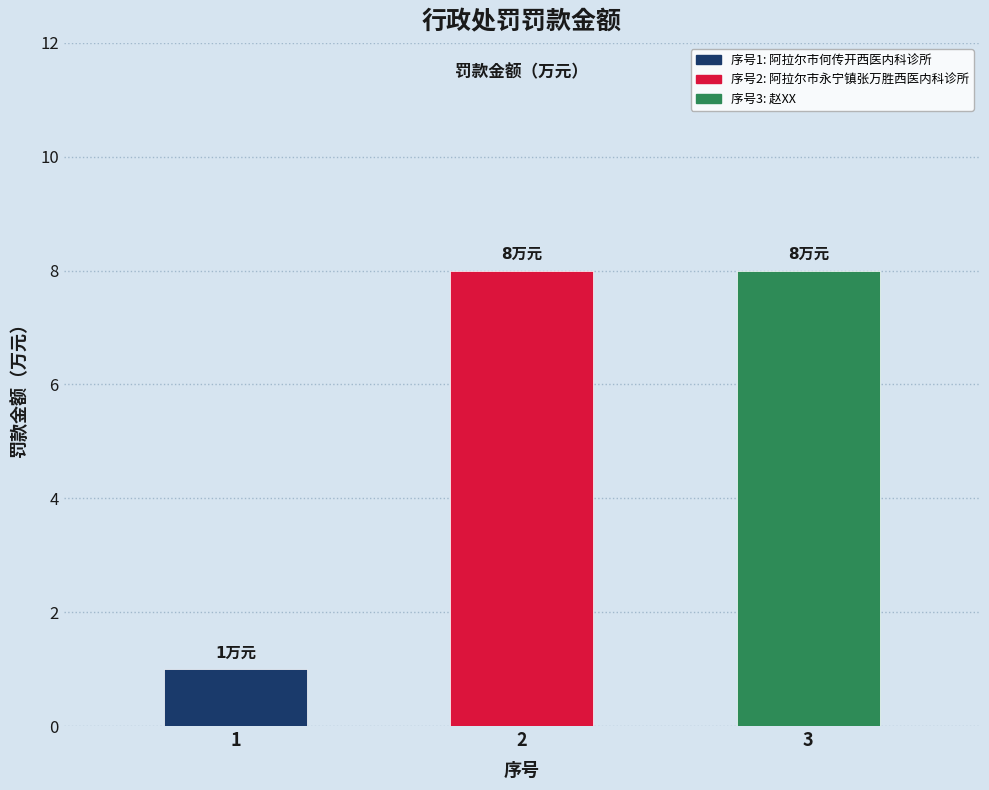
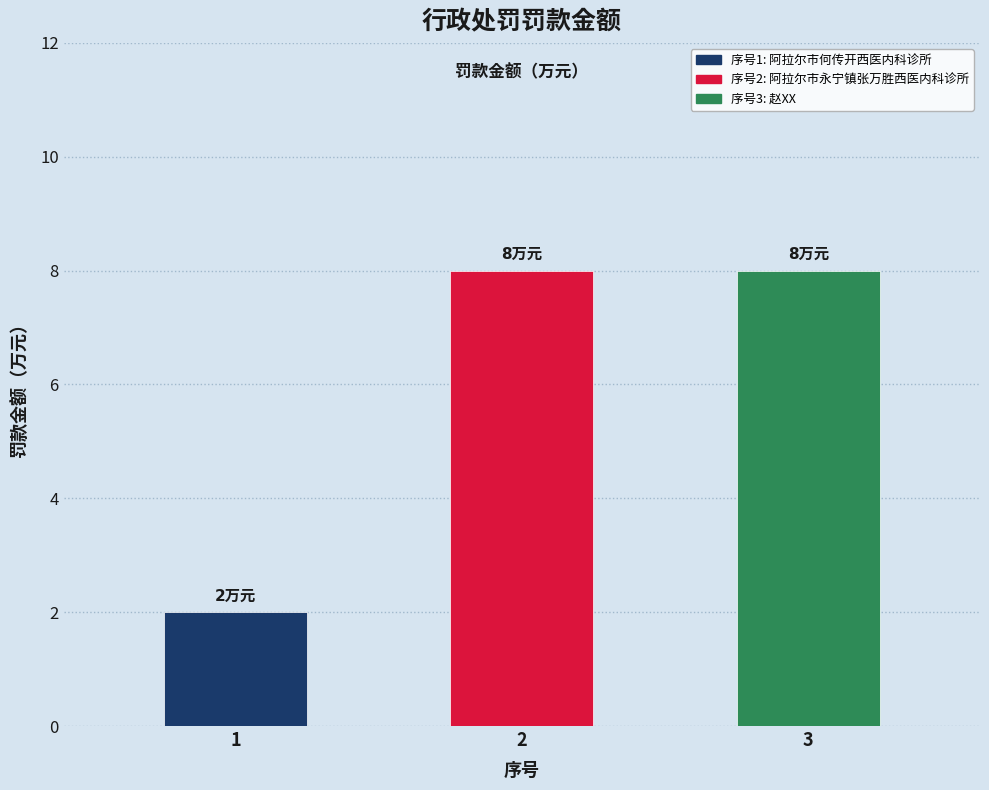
1: 1 -> 2
